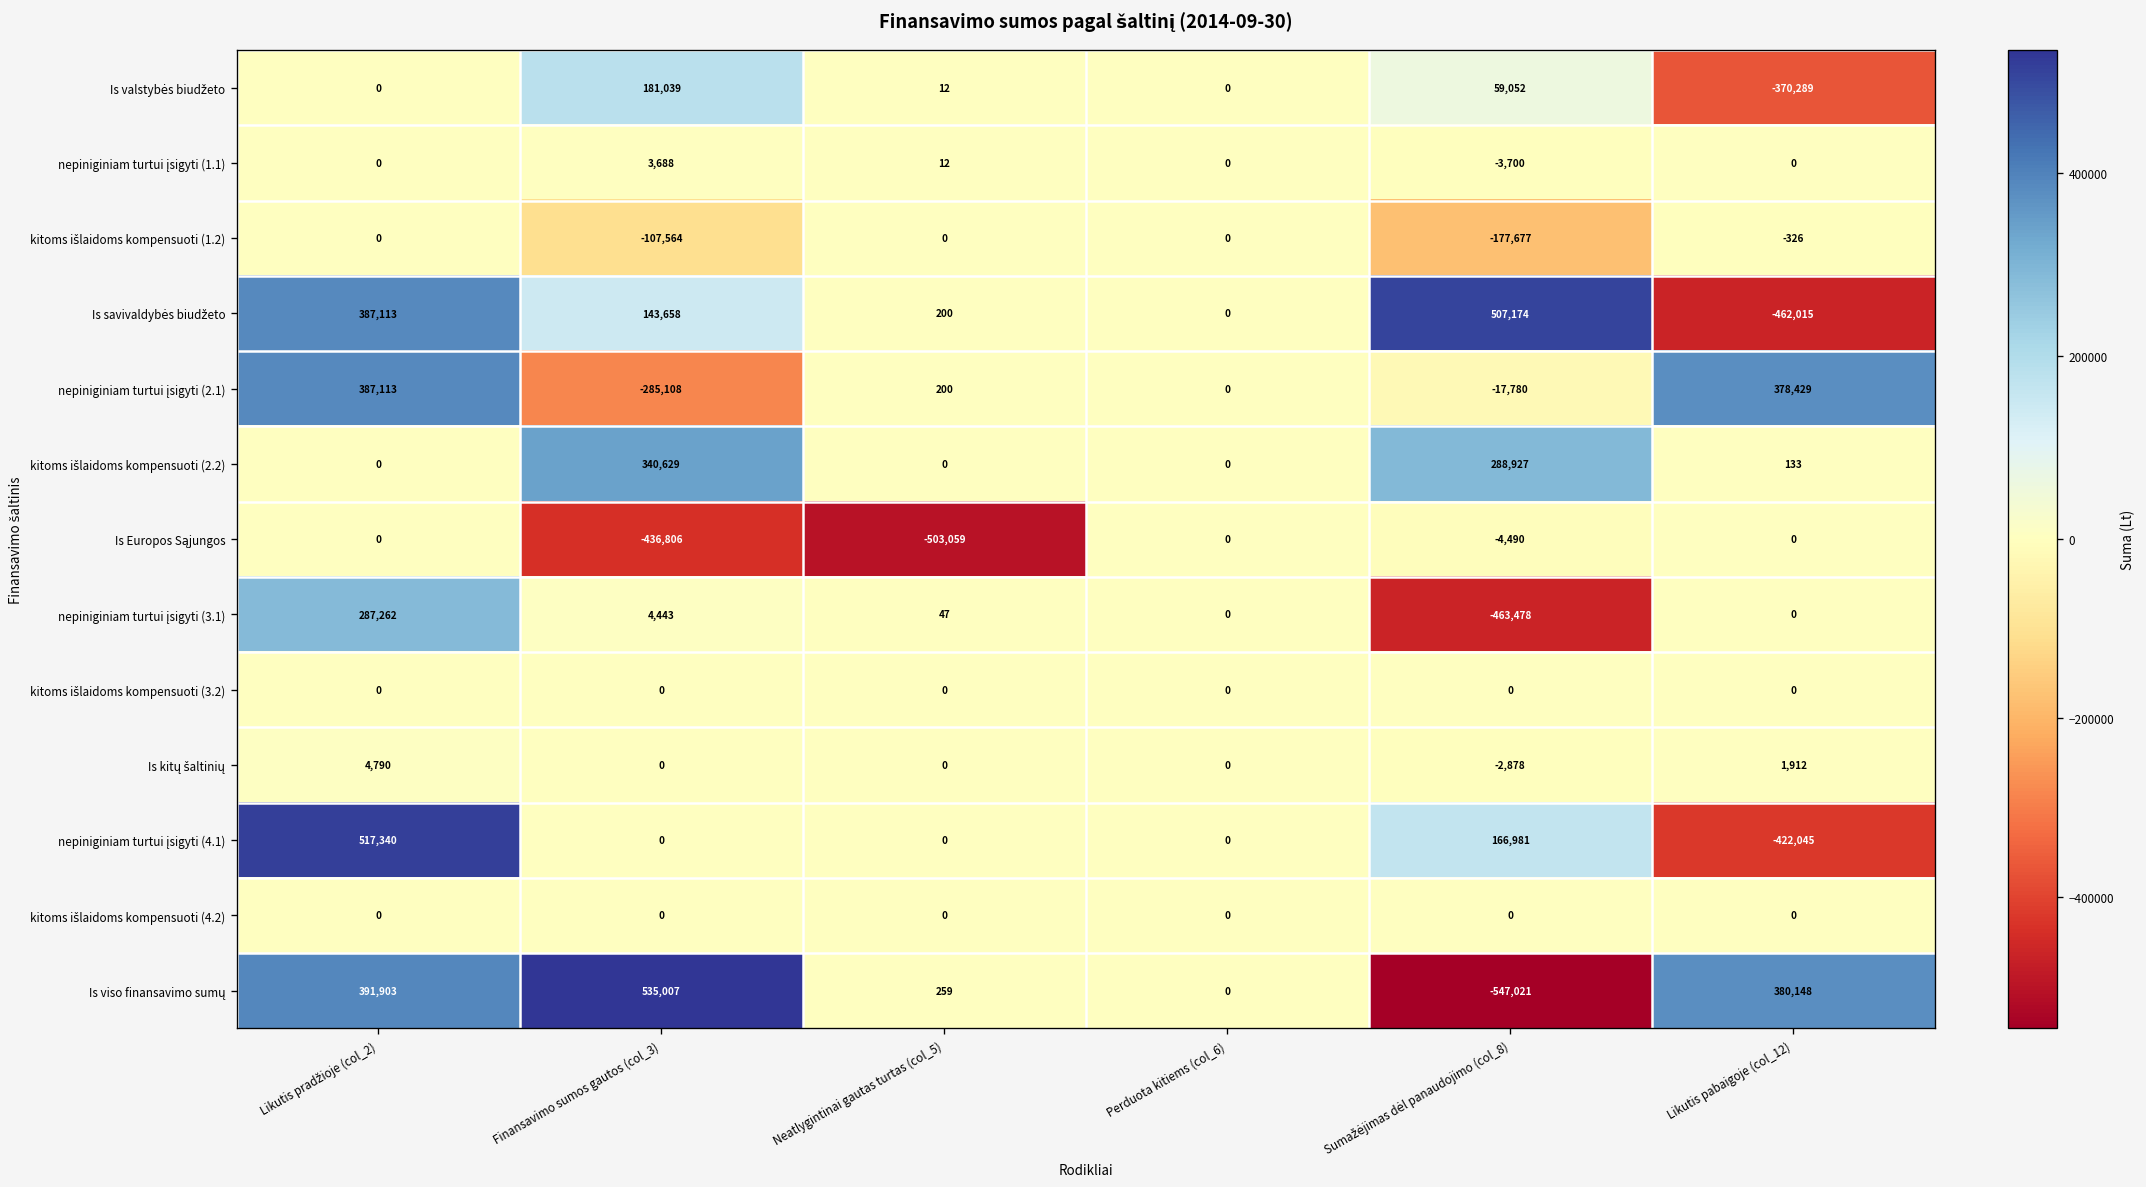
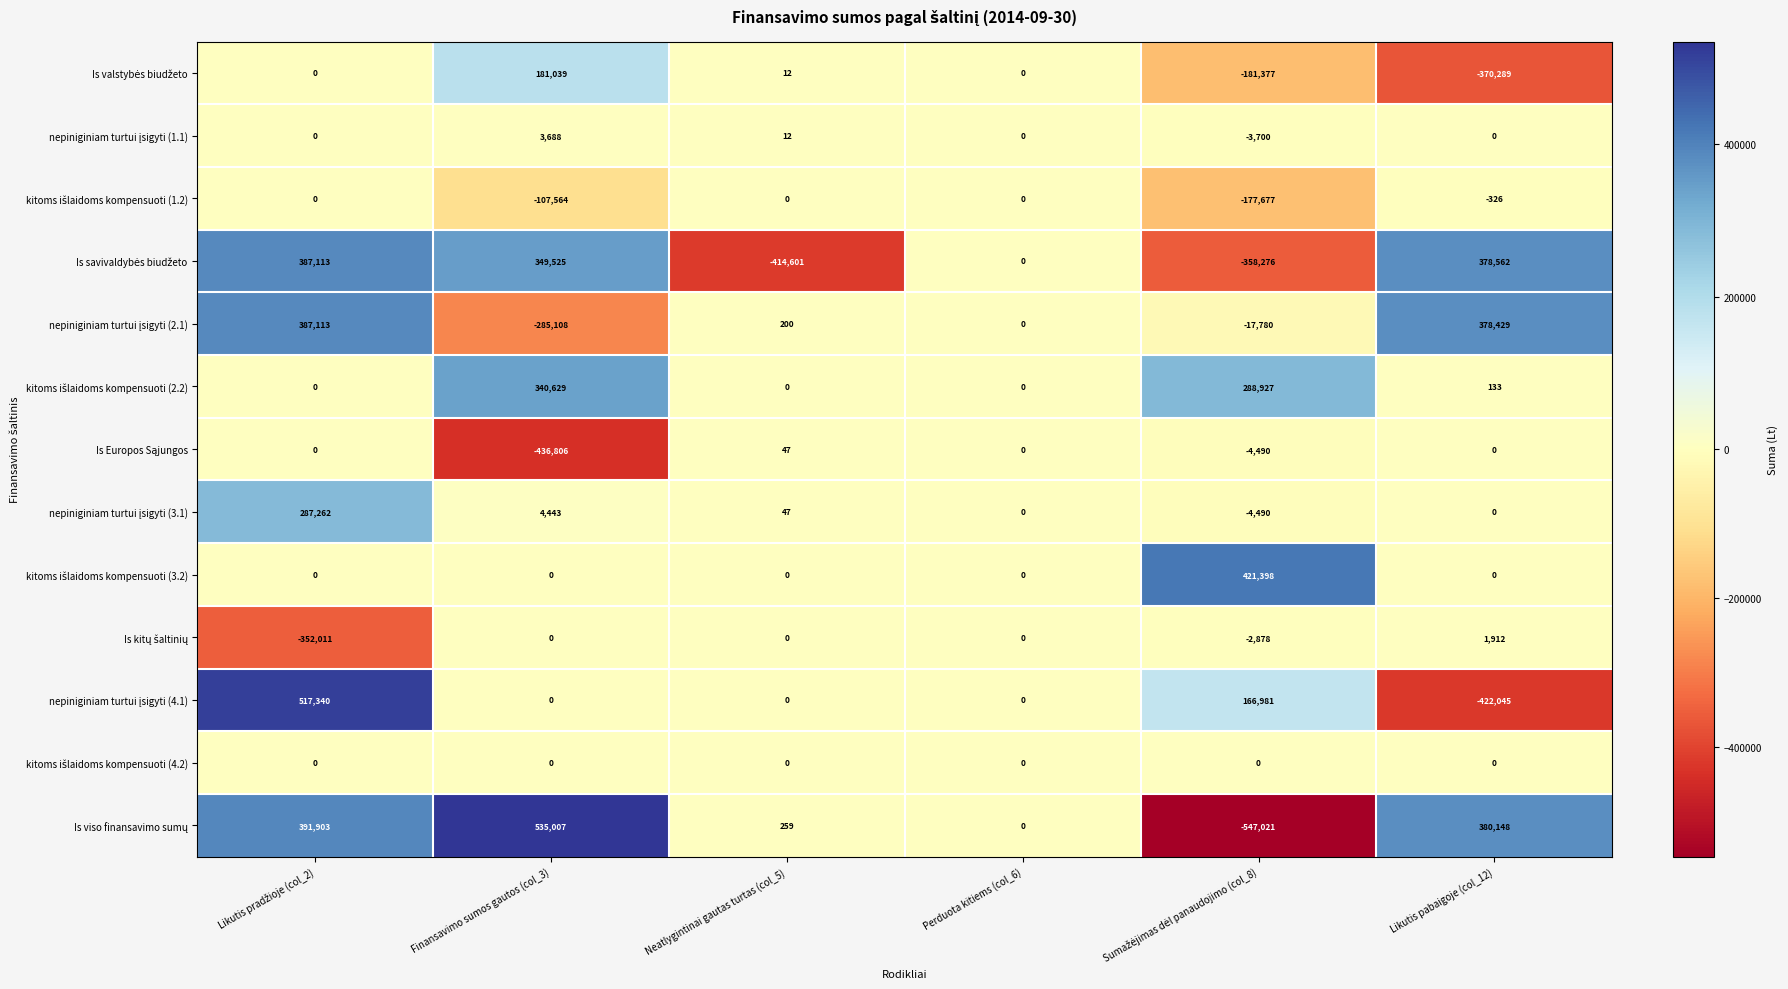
Is valstybės biudžeto, Sumažėjimas dėl panaudojimo (col_8): 59,052 -> -181,377
Is savivaldybės biudžeto, Finansavimo sumos gautos (col_3): 143,658 -> 349,525
Is savivaldybės biudžeto, Neatlygintinai gautas turtas (col_5): 200 -> -414,601
Is savivaldybės biudžeto, Sumažėjimas dėl panaudojimo (col_8): 507,174 -> -358,276
Is savivaldybės biudžeto, Likutis pabaigoje (col_12): -462,015 -> 378,562
Is Europos Sąjungos, Neatlygintinai gautas turtas (col_5): -503,059 -> 47
nepiniginiam turtui įsigyti (3.1), Sumažėjimas dėl panaudojimo (col_8): -463,478 -> -4,490
kitoms išlaidoms kompensuoti (3.2), Sumažėjimas dėl panaudojimo (col_8): 0 -> 421,398
Is kitų šaltinių, Likutis pradžioje (col_2): 4,790 -> -352,011
